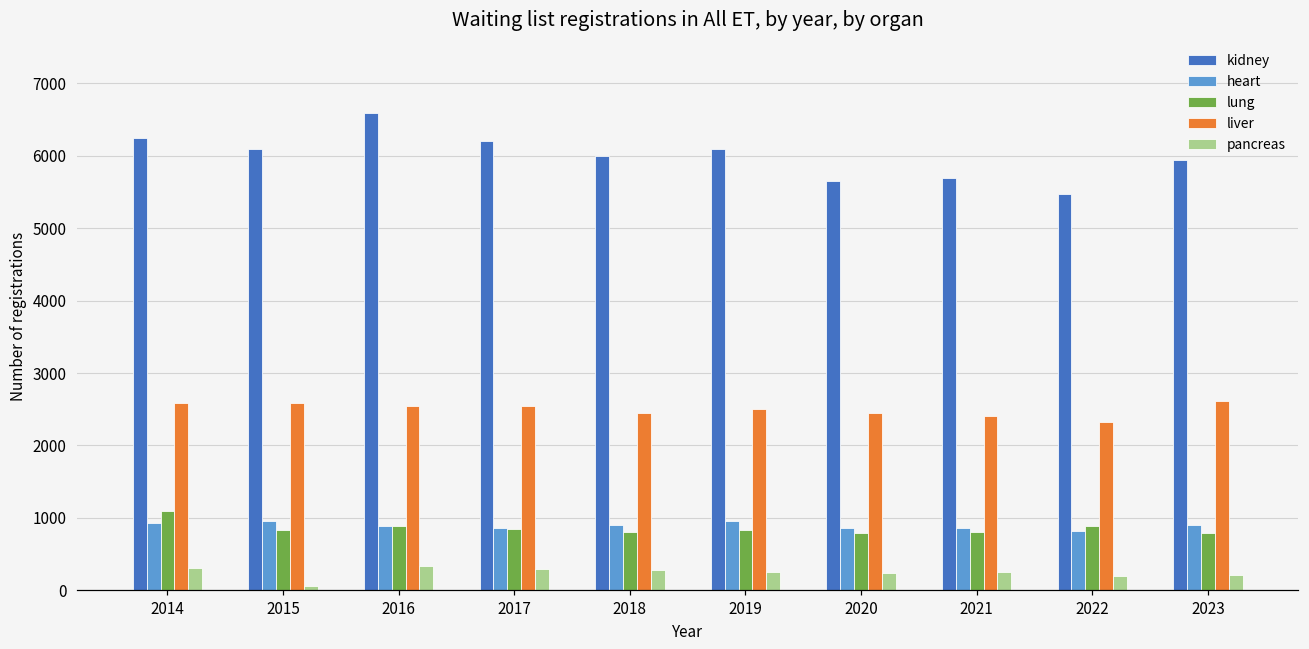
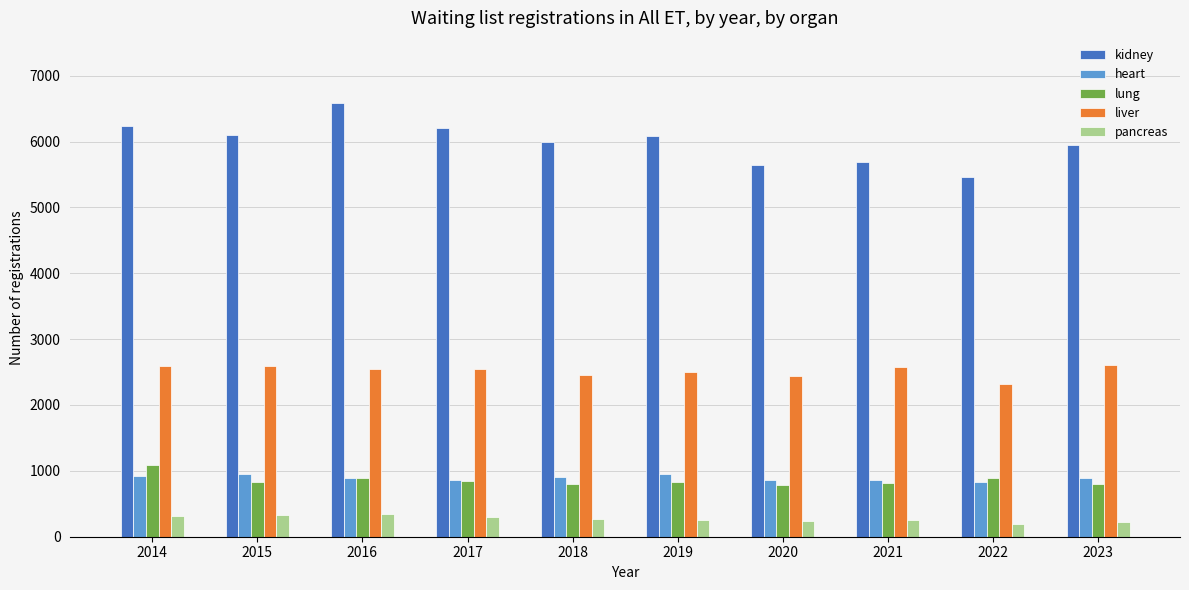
pancreas, 2015: 100 -> 300
liver, 2021: 2400 -> 2600
